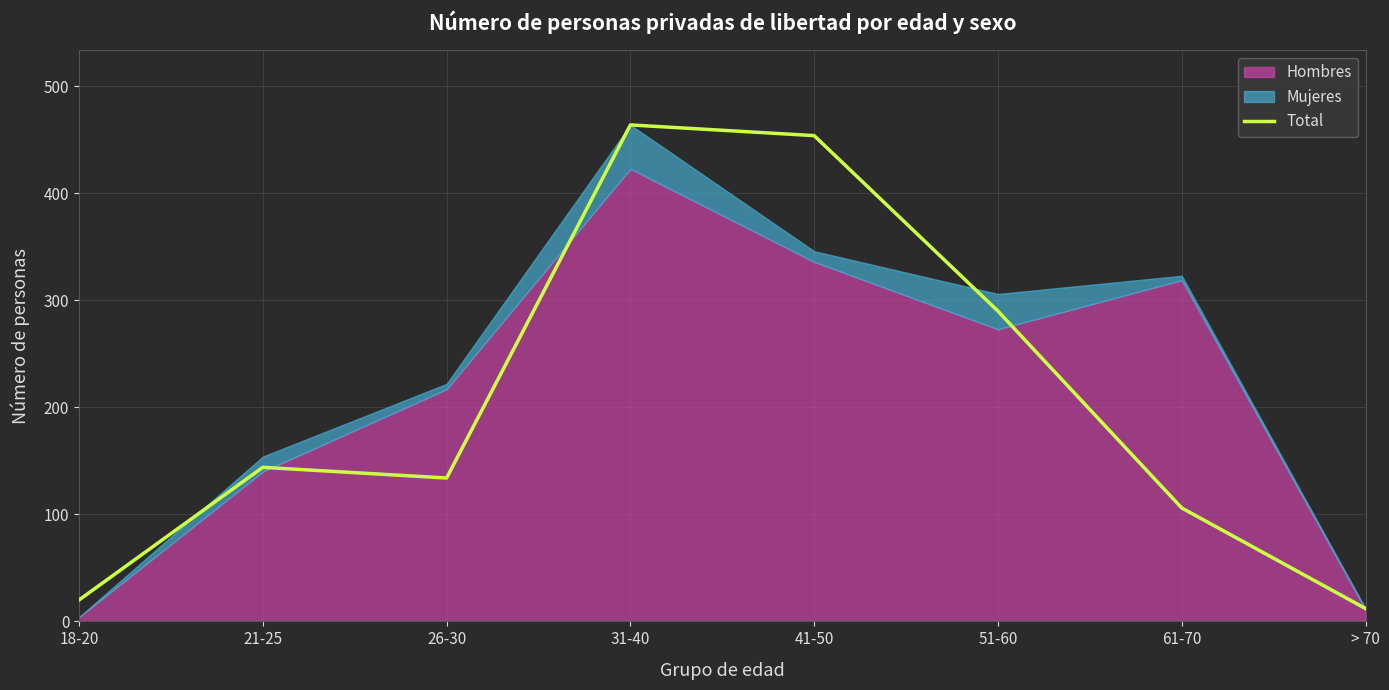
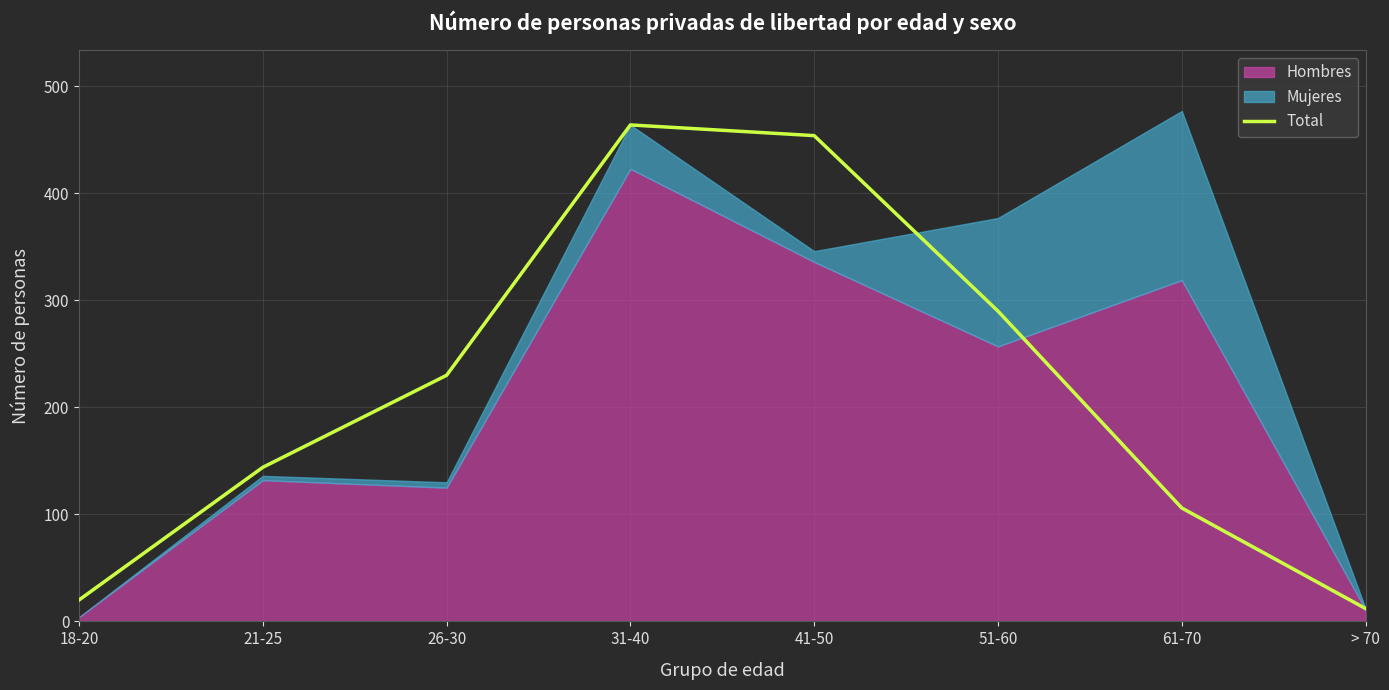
Hombres, 21-25: 140 -> 132
Mujeres, 21-25: 14 -> 4
Total, 26-30: 134 -> 230
Hombres, 26-30: 217 -> 125
Hombres, 51-60: 273 -> 257
Mujeres, 51-60: 33 -> 120
Mujeres, 61-70: 4 -> 158
